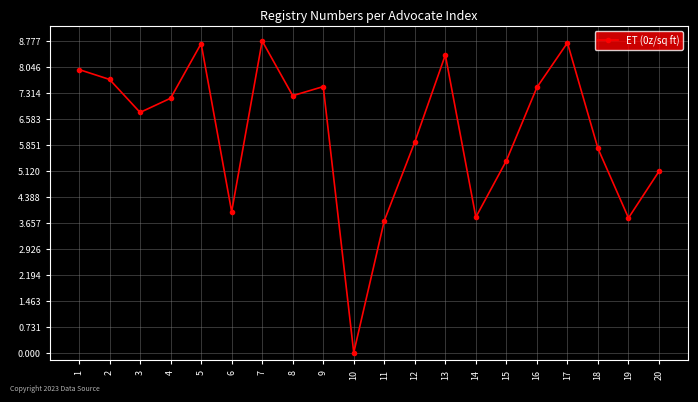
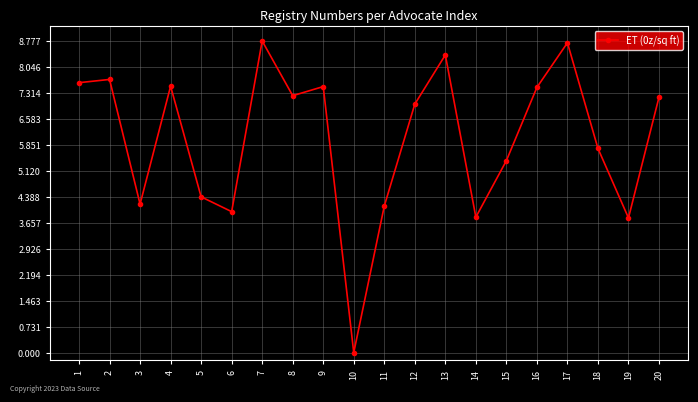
1: 8.0 -> 7.6
3: 6.8 -> 4.2
4: 7.2 -> 7.5
5: 8.7 -> 4.4
11: 3.7 -> 4.1
12: 5.9 -> 7.0
20: 5.1 -> 7.2
